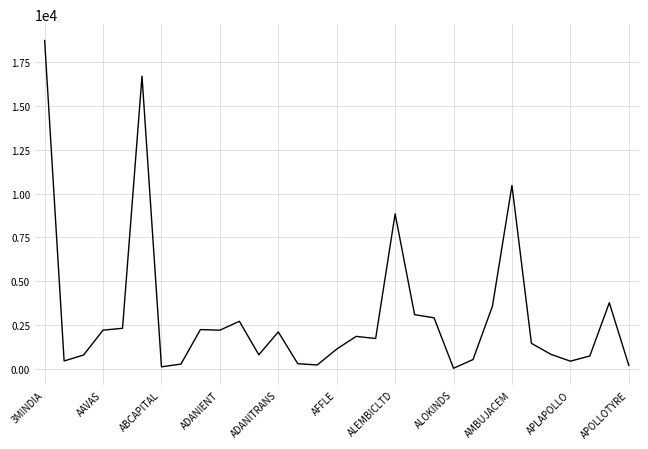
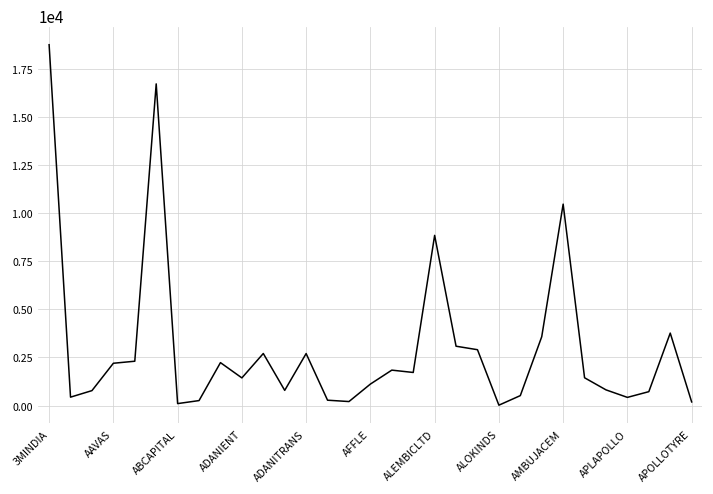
ADANIENT: 2200 -> 1400
ADANITRANS: 2100 -> 2700
